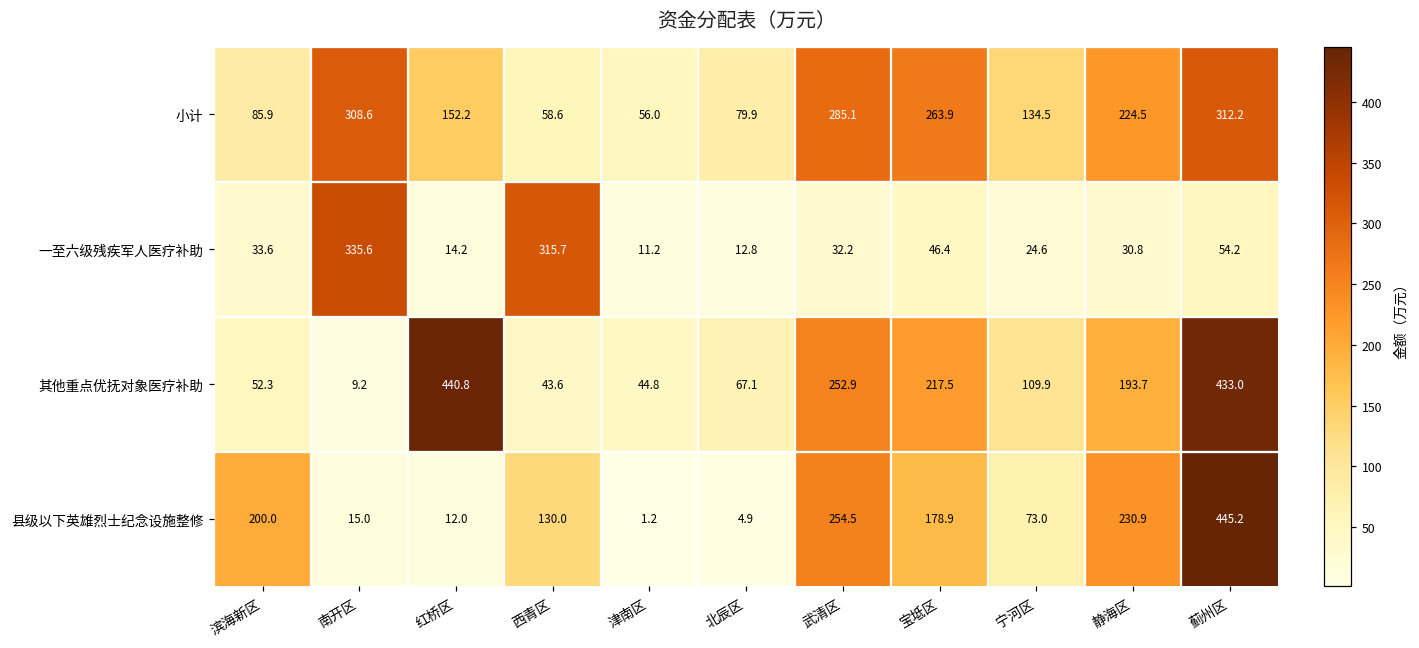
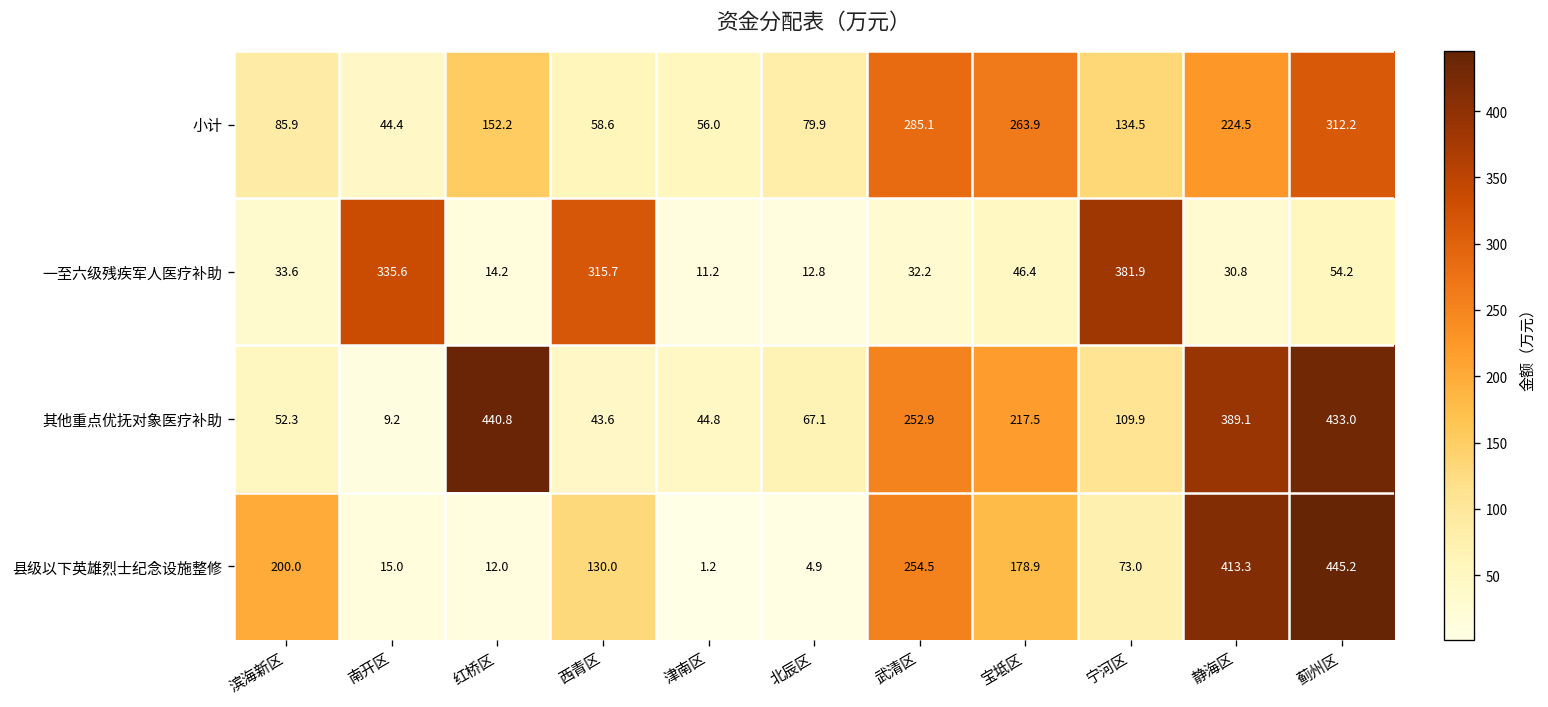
小计, 南开区: 308.6 -> 44.4
一至六级残疾军人医疗补助, 宁河区: 24.6 -> 381.9
其他重点优抚对象医疗补助, 静海区: 193.7 -> 389.1
县级以下英雄烈士纪念设施整修, 静海区: 230.9 -> 413.3
